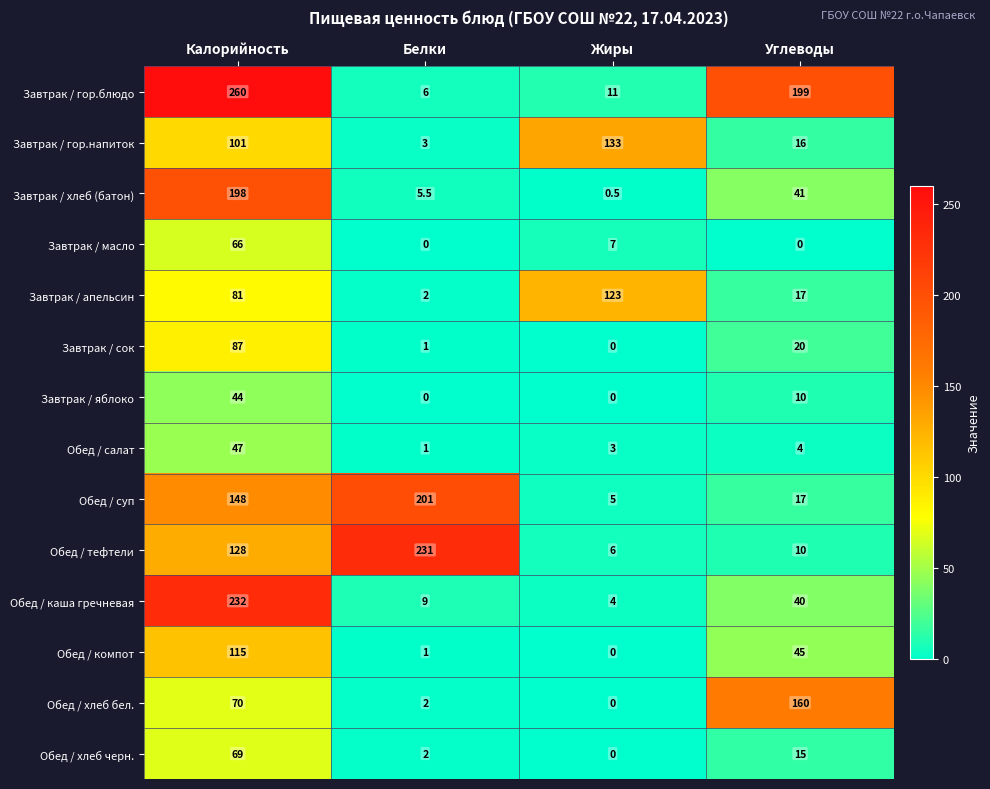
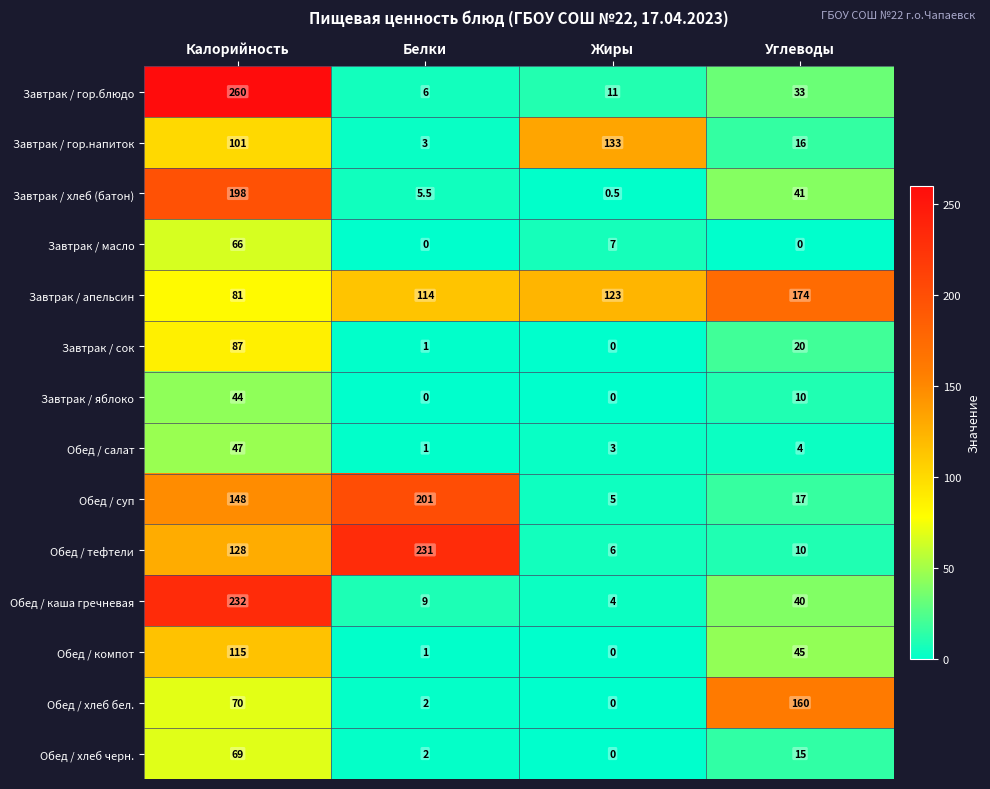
Завтрак / гор.блюдо, Углеводы: 199 -> 33
Завтрак / апельсин, Белки: 2 -> 114
Завтрак / апельсин, Углеводы: 17 -> 174
